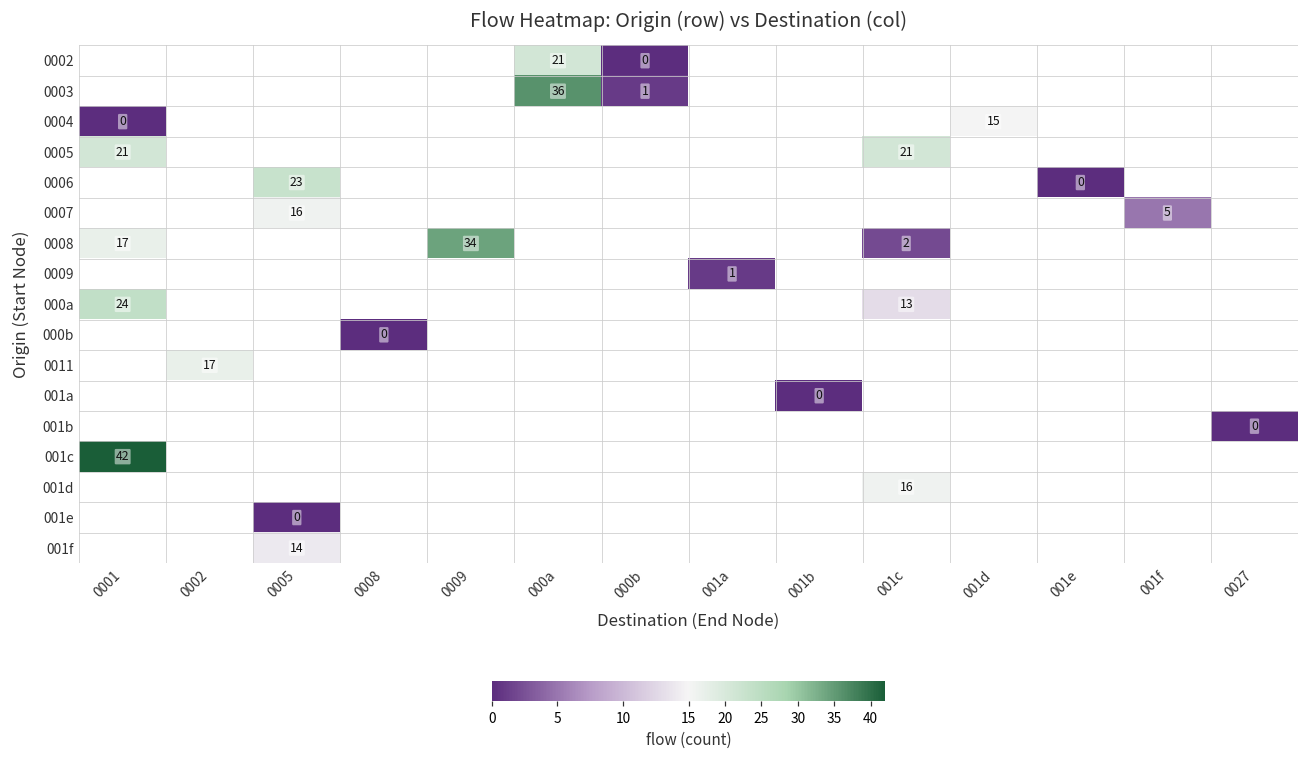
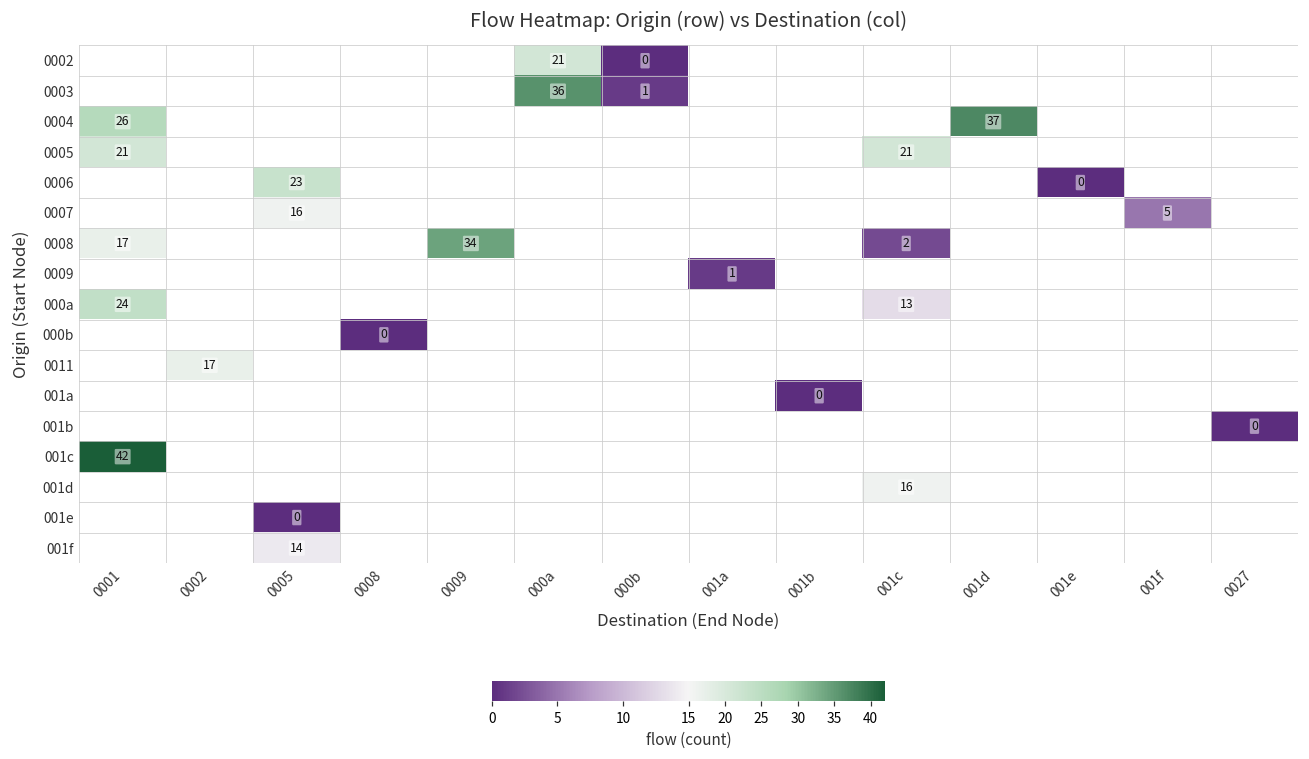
0004, 0001: 0 -> 26
0004, 001d: 15 -> 37
